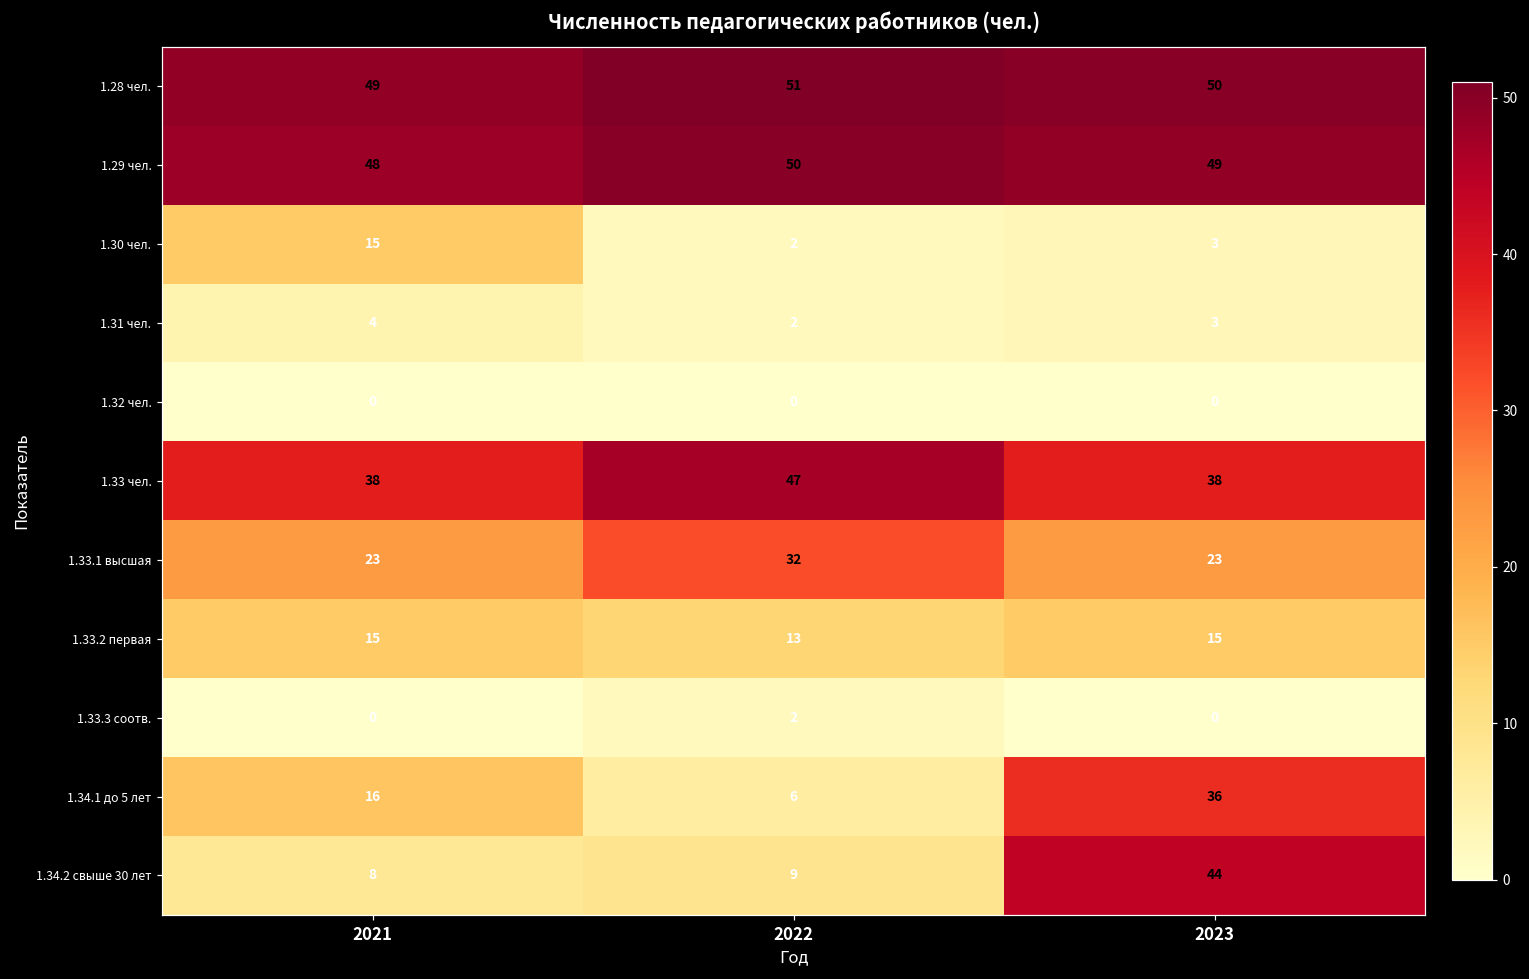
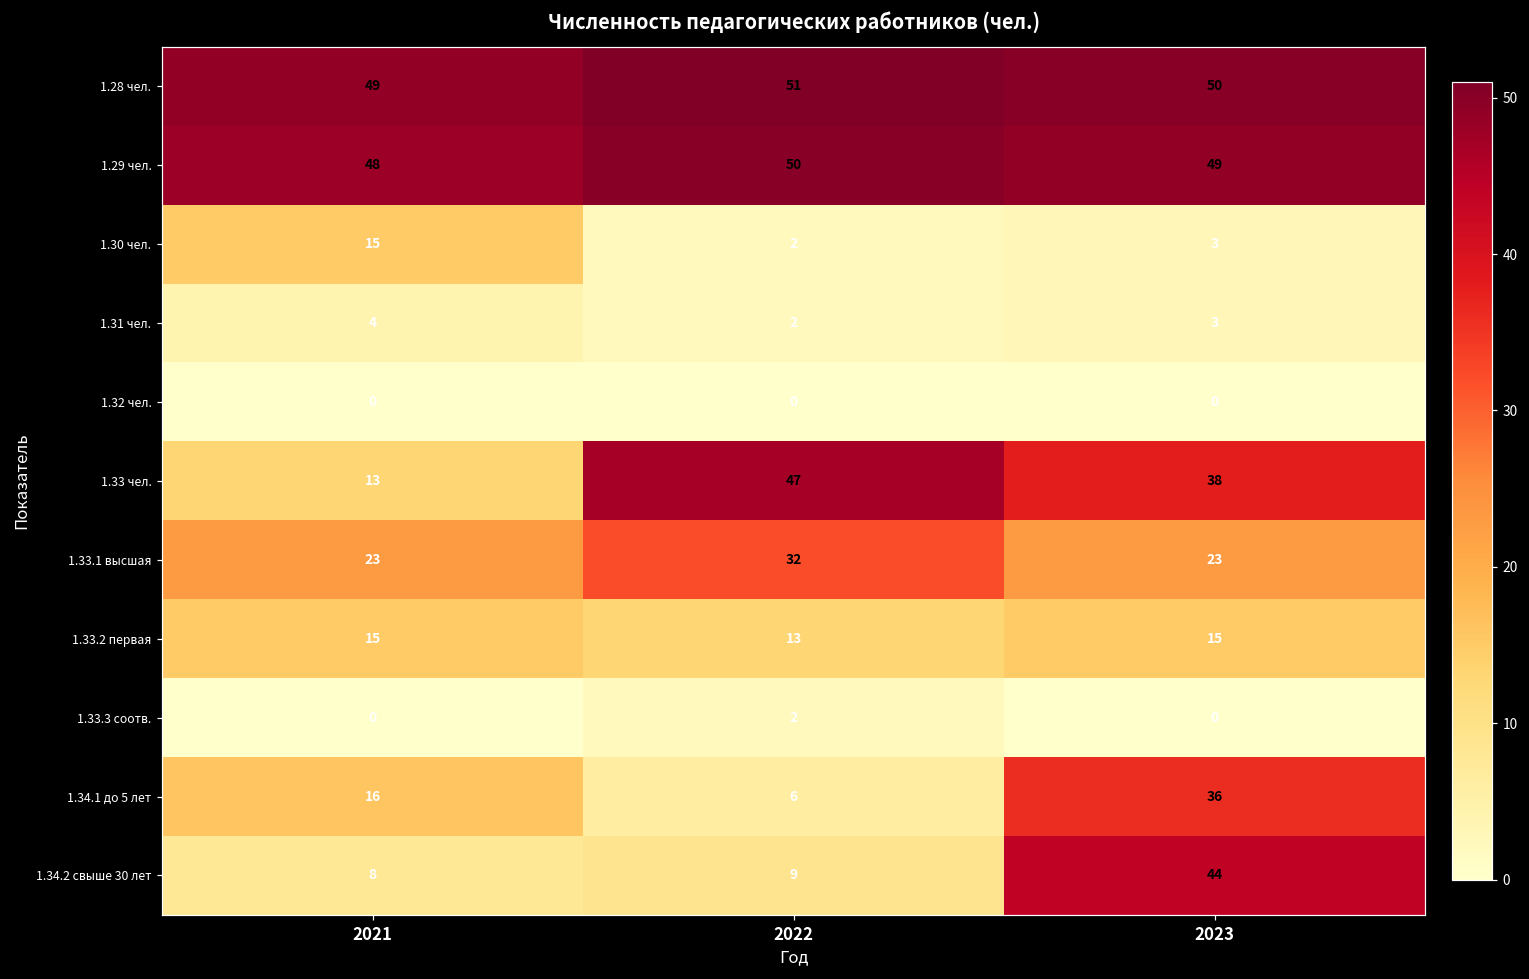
1.33 чел., 2021: 38 -> 13
